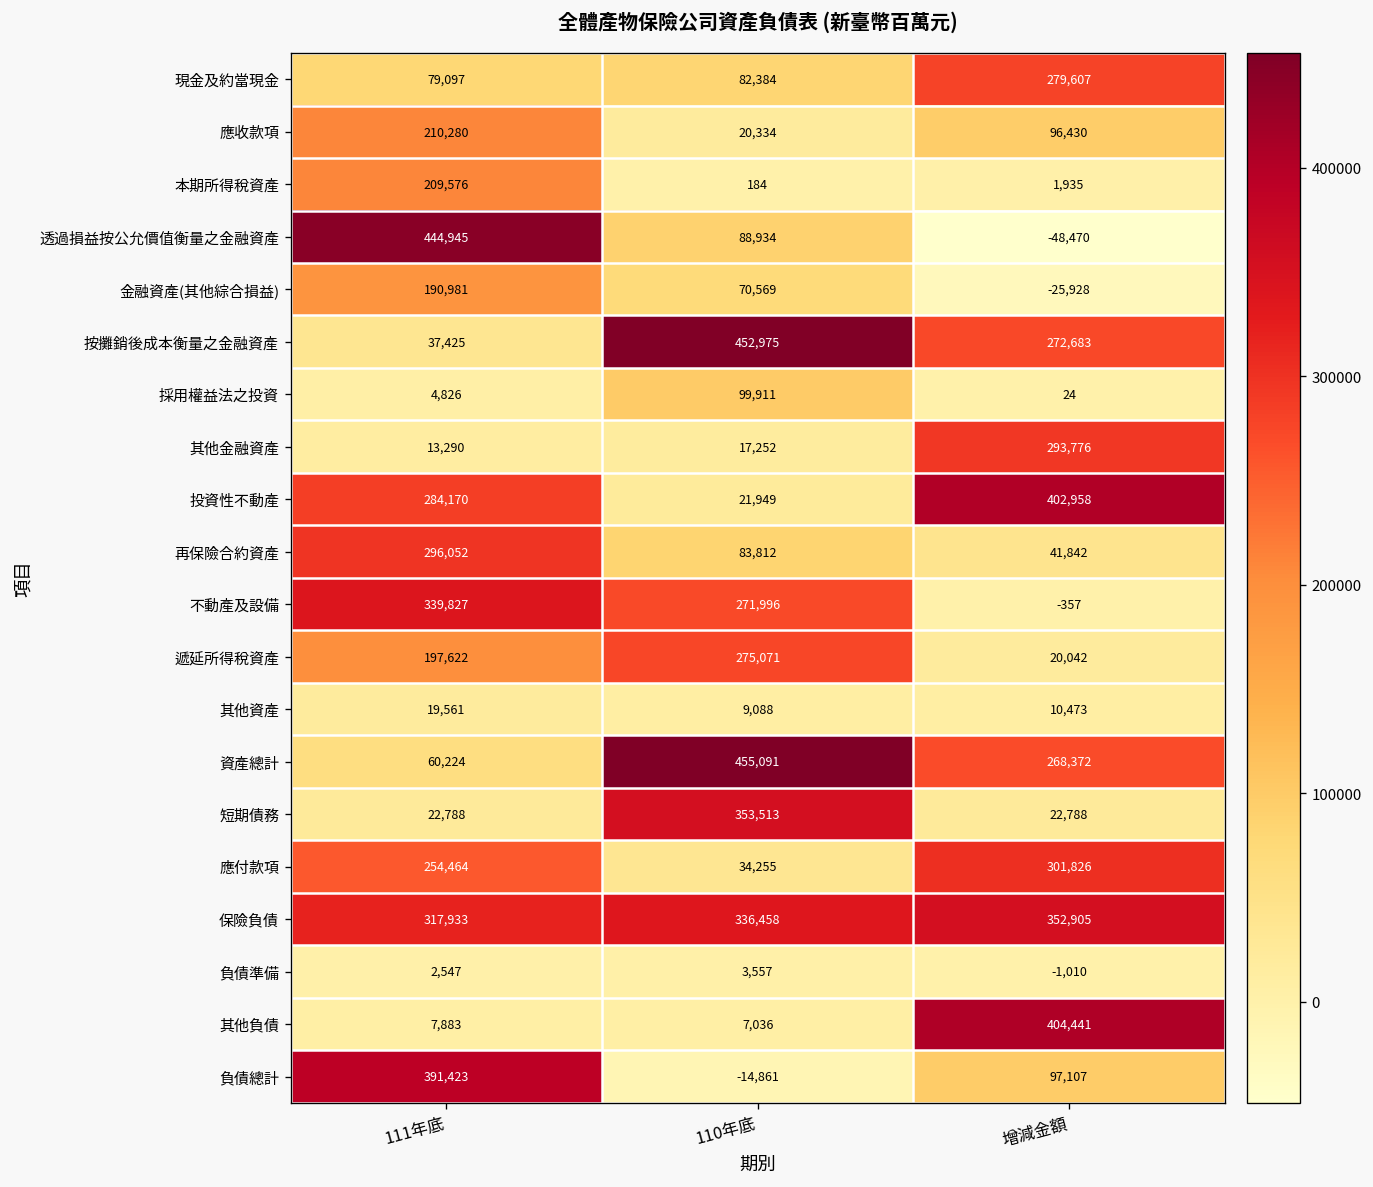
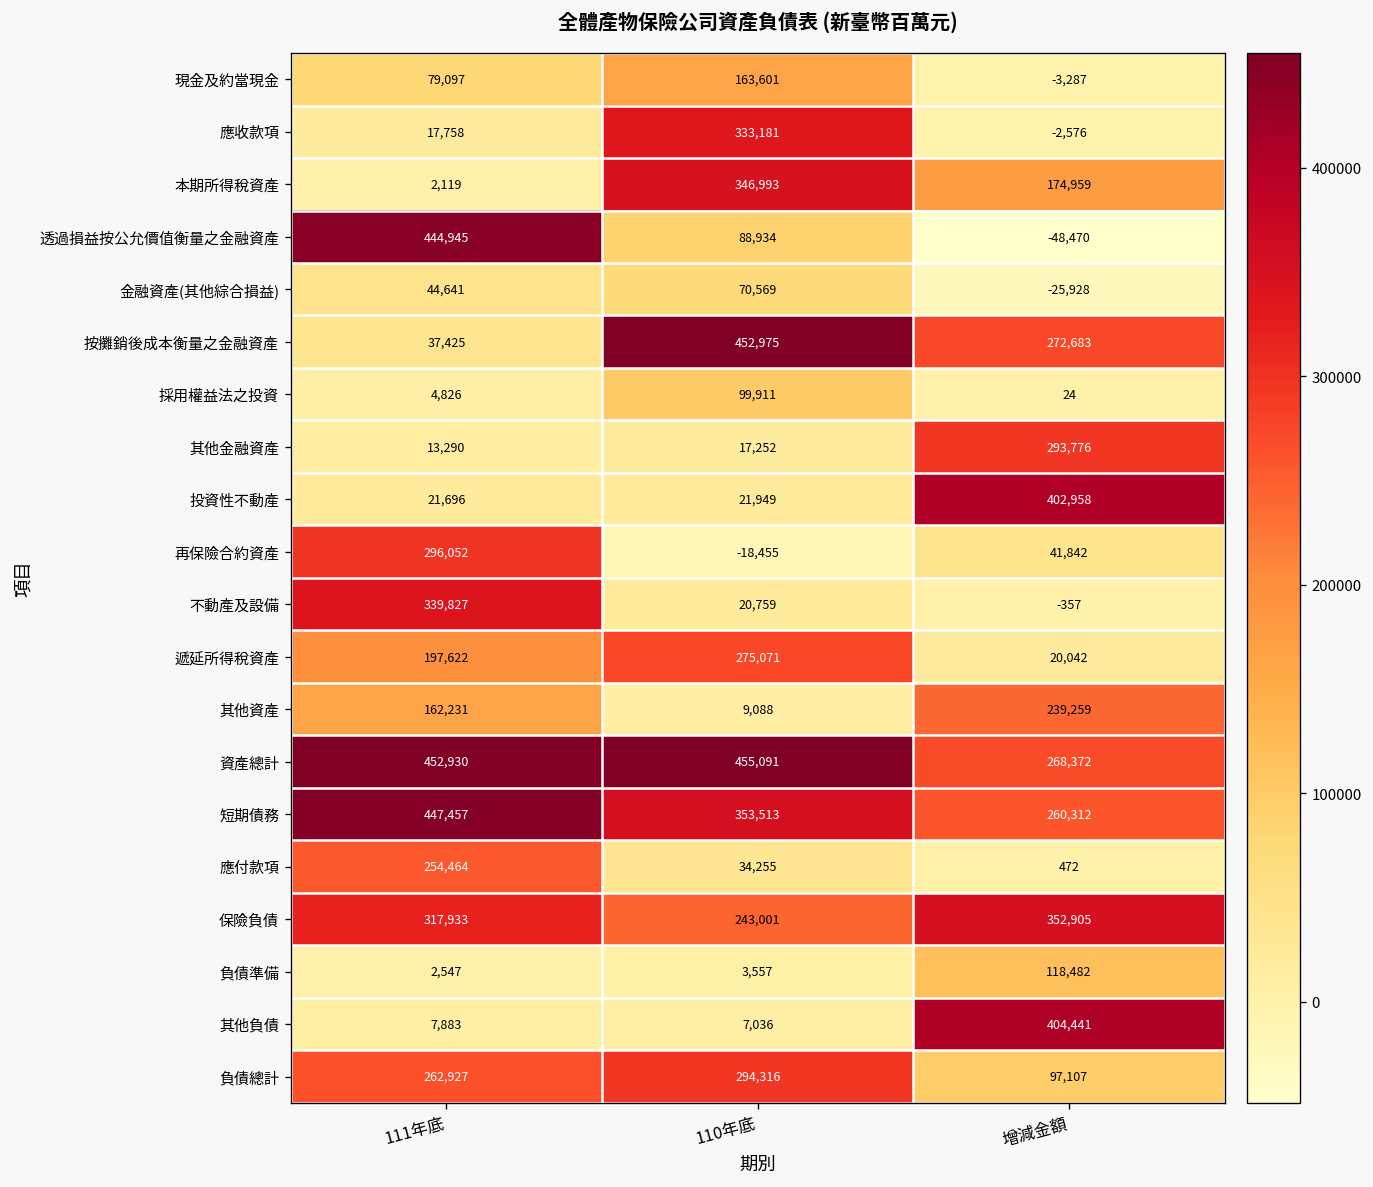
現金及約當現金, 110年底: 82,384 -> 163,601
現金及約當現金, 增減金額: 279,607 -> -3,287
應收款項, 111年底: 210,280 -> 17,758
應收款項, 110年底: 20,334 -> 333,181
應收款項, 增減金額: 96,430 -> -2,576
本期所得稅資產, 111年底: 209,576 -> 2,119
本期所得稅資產, 110年底: 184 -> 346,993
本期所得稅資產, 增減金額: 1,935 -> 174,959
金融資產(其他綜合損益), 111年底: 190,981 -> 44,641
投資性不動產, 111年底: 284,170 -> 21,696
再保險合約資產, 110年底: 83,812 -> -18,455
不動產及設備, 110年底: 271,996 -> 20,759
其他資產, 111年底: 19,561 -> 162,231
其他資產, 增減金額: 10,473 -> 239,259
資產總計, 111年底: 60,224 -> 452,930
短期債務, 111年底: 22,788 -> 447,457
短期債務, 增減金額: 22,788 -> 260,312
應付款項, 增減金額: 301,826 -> 472
保險負債, 110年底: 336,458 -> 243,001
負債準備, 增減金額: -1,010 -> 118,482
負債總計, 111年底: 391,423 -> 262,927
負債總計, 110年底: -14,861 -> 294,316
